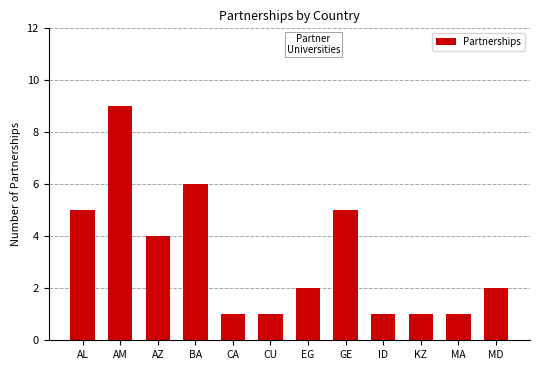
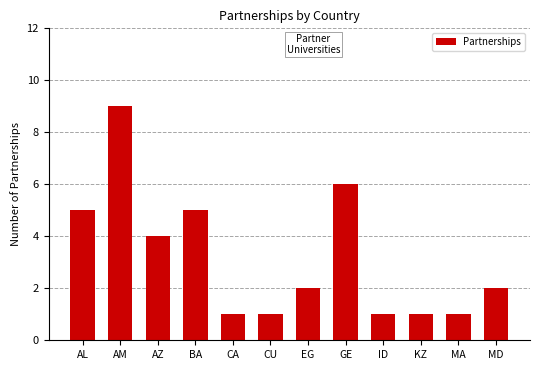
BA: 6 -> 5
GE: 5 -> 6
